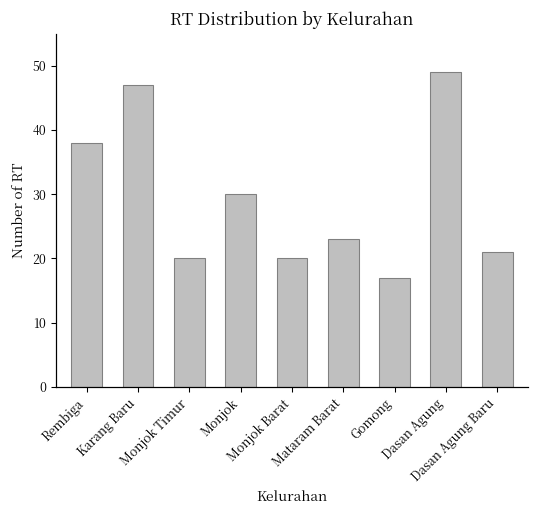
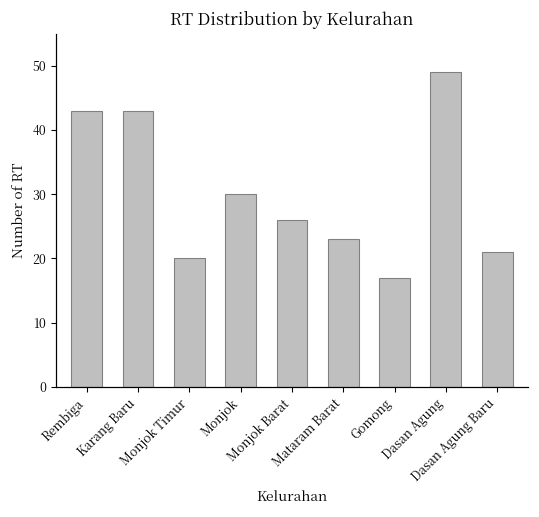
Rembiga: 38 -> 43
Karang Baru: 47 -> 43
Monjok Barat: 20 -> 26
